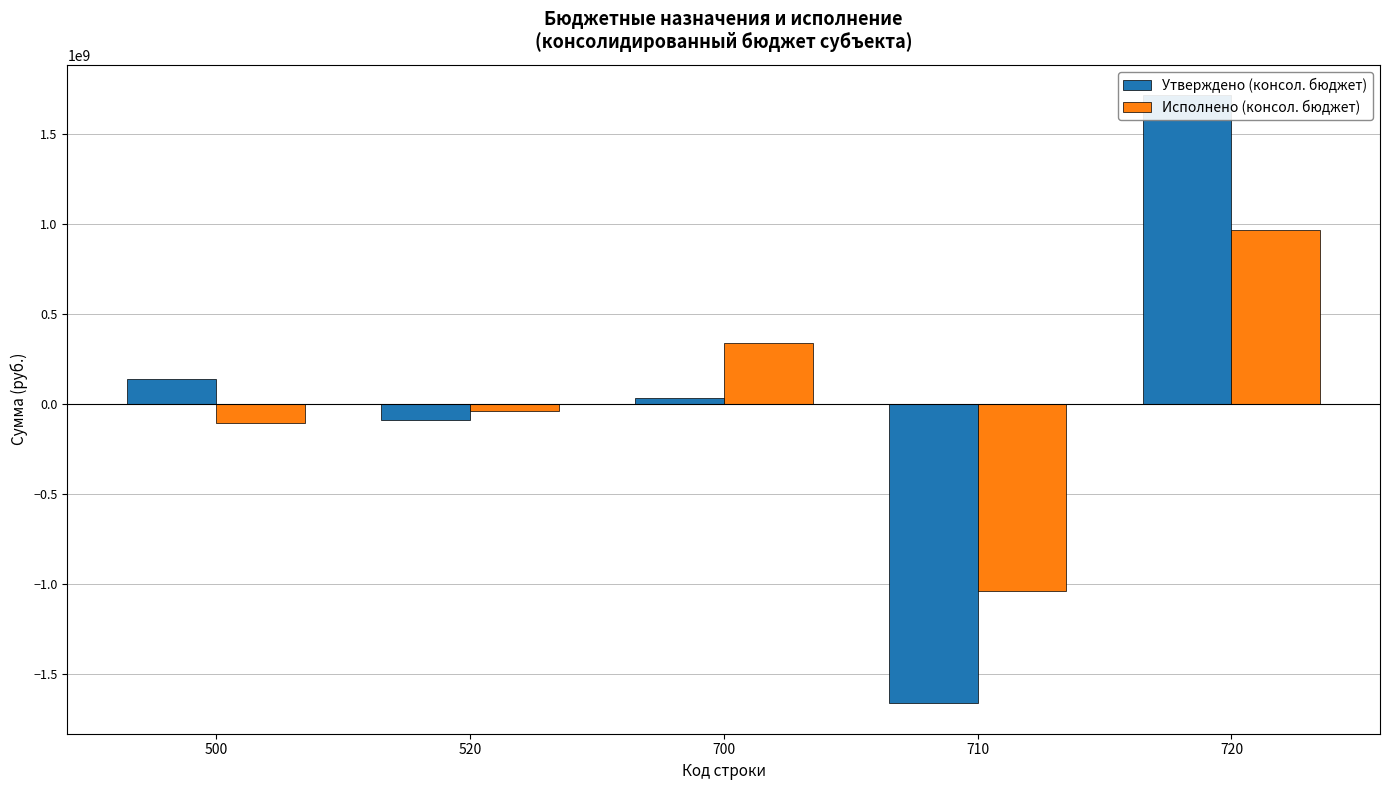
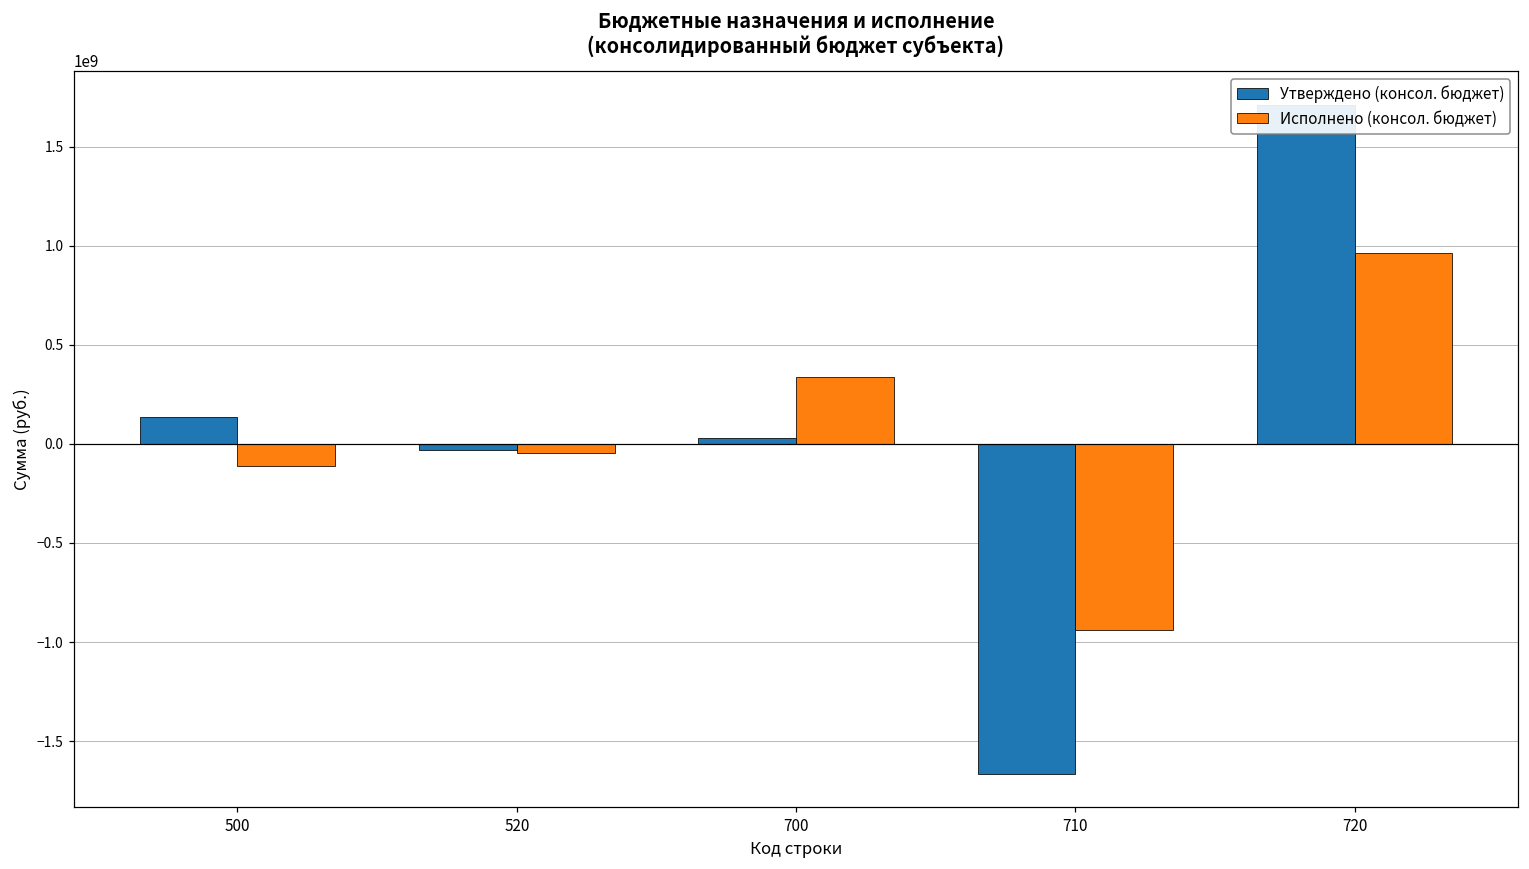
Утверждено (консол. бюджет), 520: -90000000 -> -30000000
Исполнено (консол. бюджет), 710: -1040000000 -> -940000000
